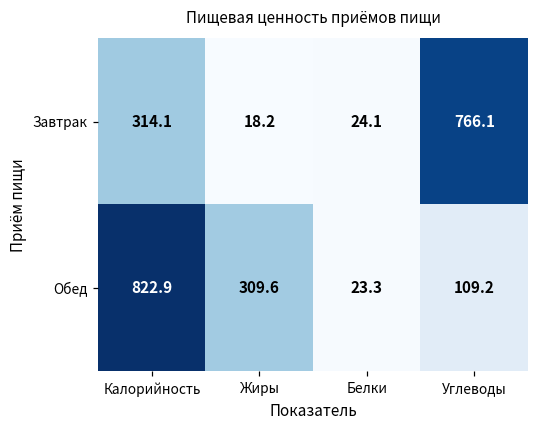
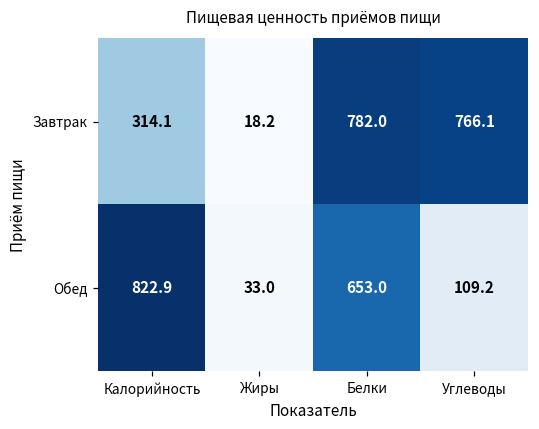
Завтрак, Белки: 24.1 -> 782.0
Обед, Жиры: 309.6 -> 33.0
Обед, Белки: 23.3 -> 653.0
